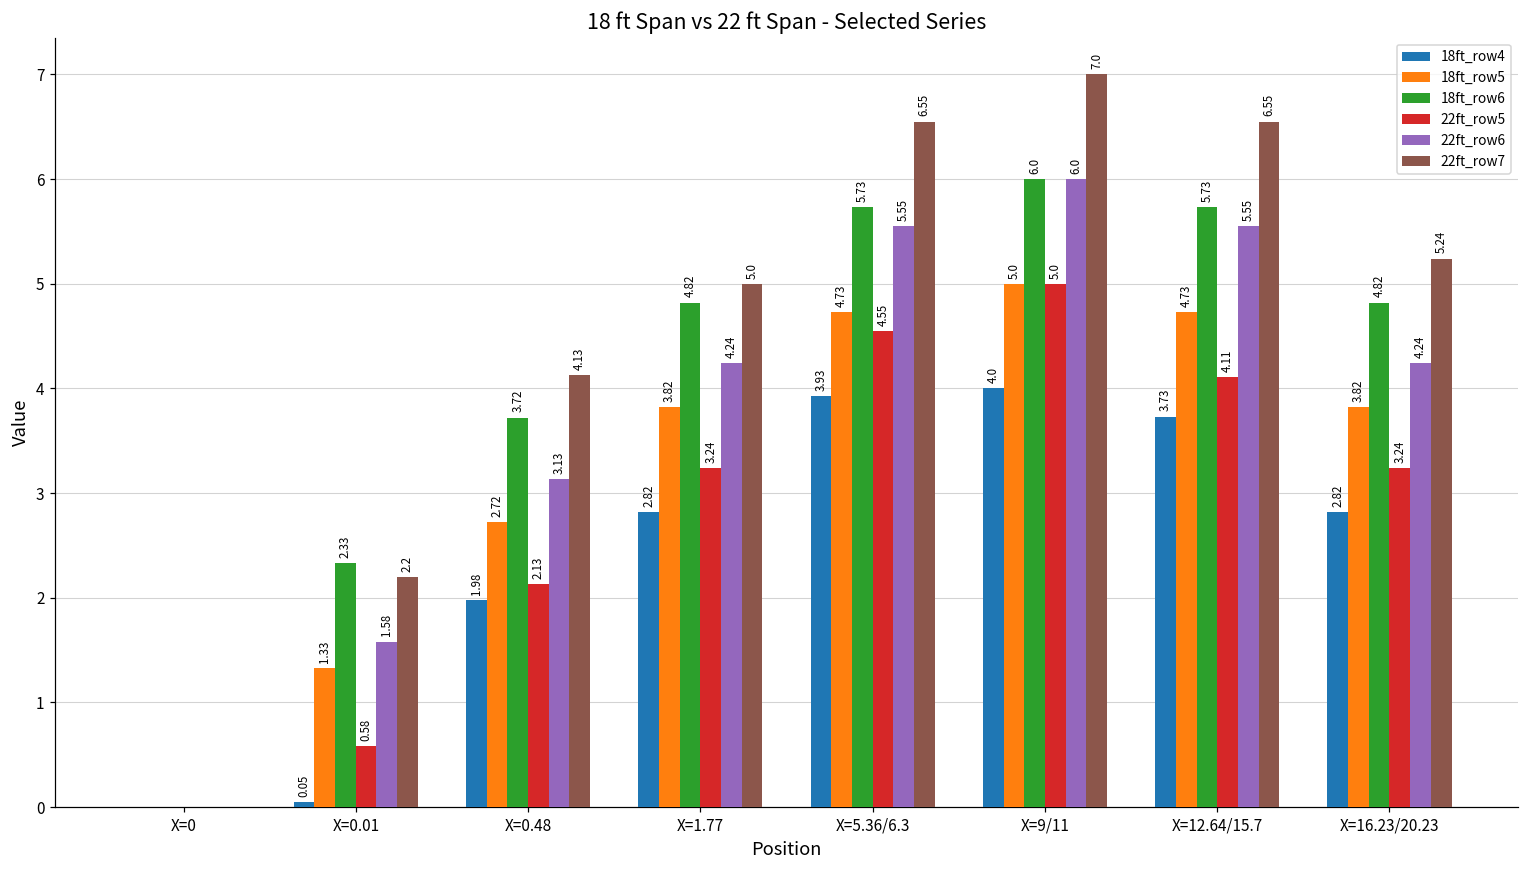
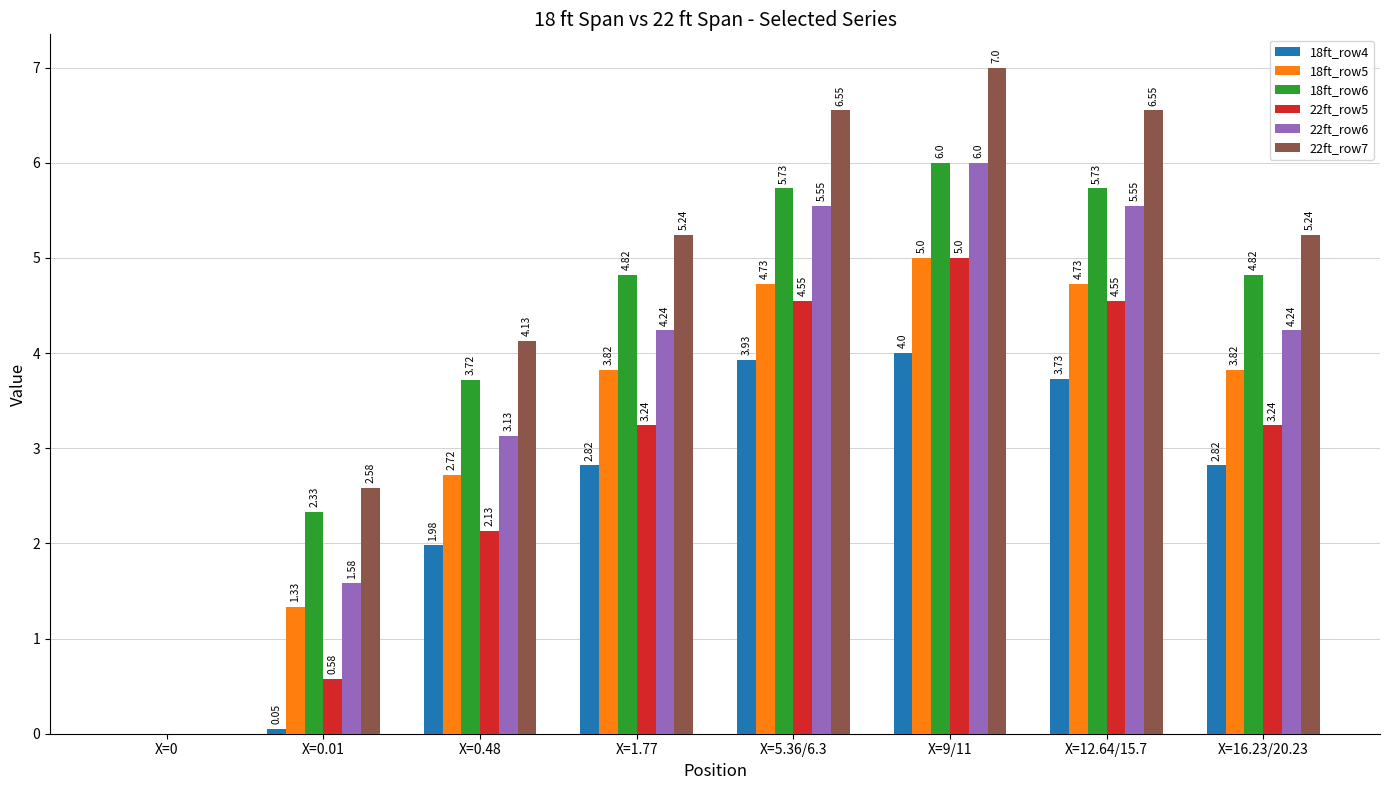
22ft_row7, X=0.01: 2.2 -> 2.58
22ft_row7, X=1.77: 5.0 -> 5.24
22ft_row5, X=12.64/15.7: 4.11 -> 4.55
